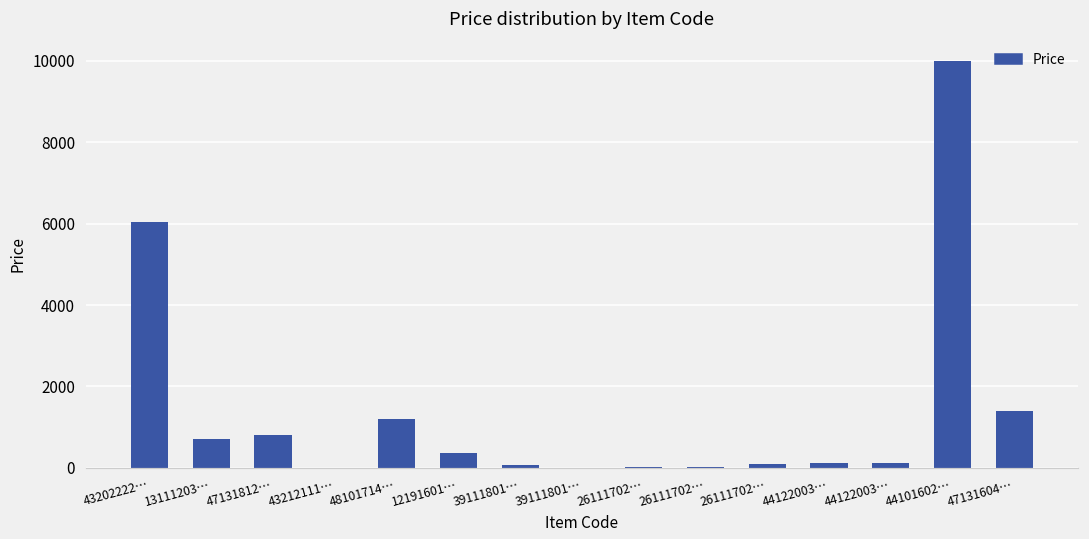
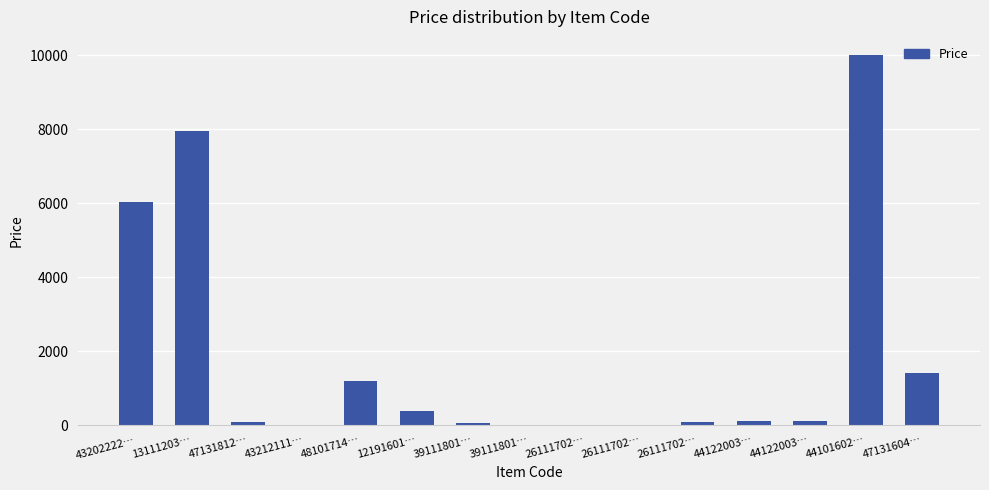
13111203…: 700 -> 8000
47131812…: 800 -> 100
